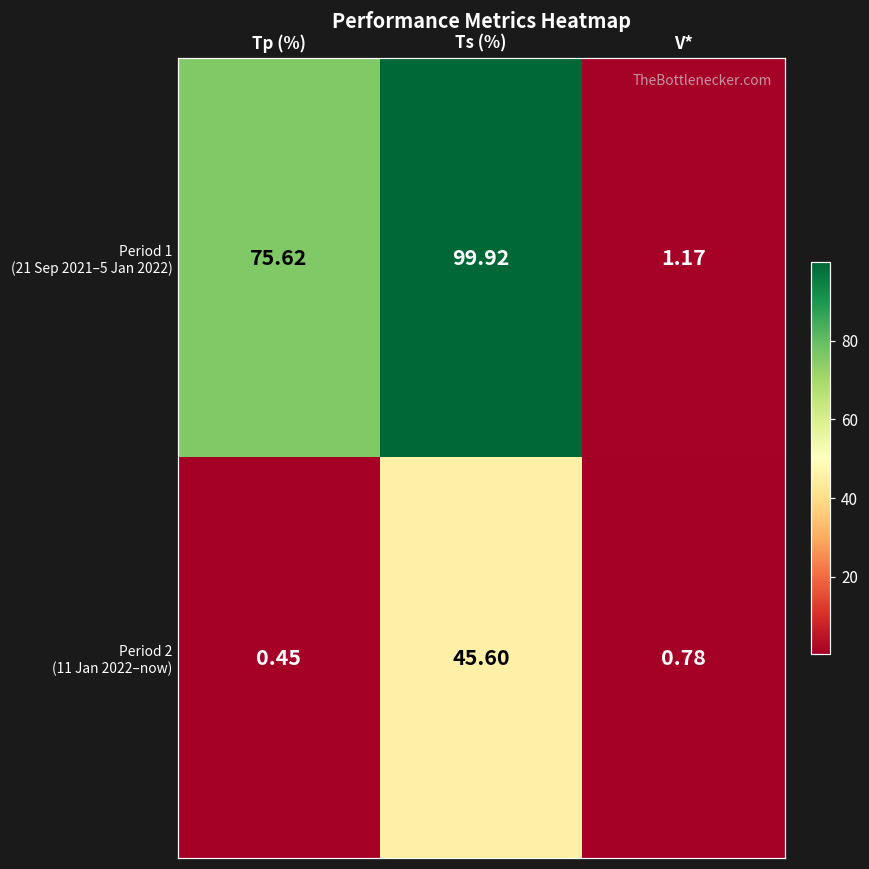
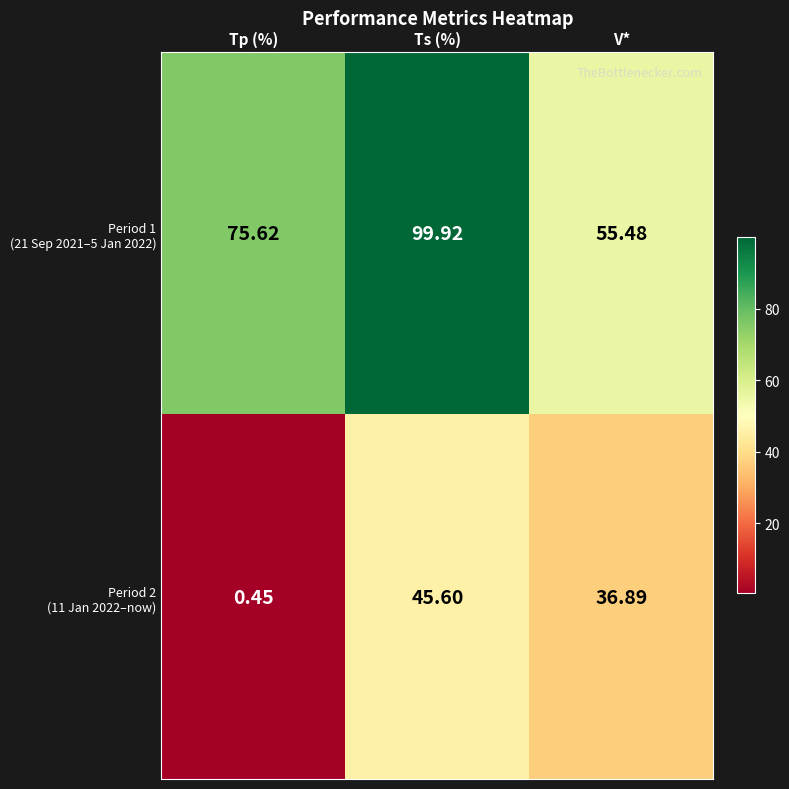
Period 1 (21 Sep 2021–5 Jan 2022), V*: 1.17 -> 55.48
Period 2 (11 Jan 2022–now), V*: 0.78 -> 36.89
